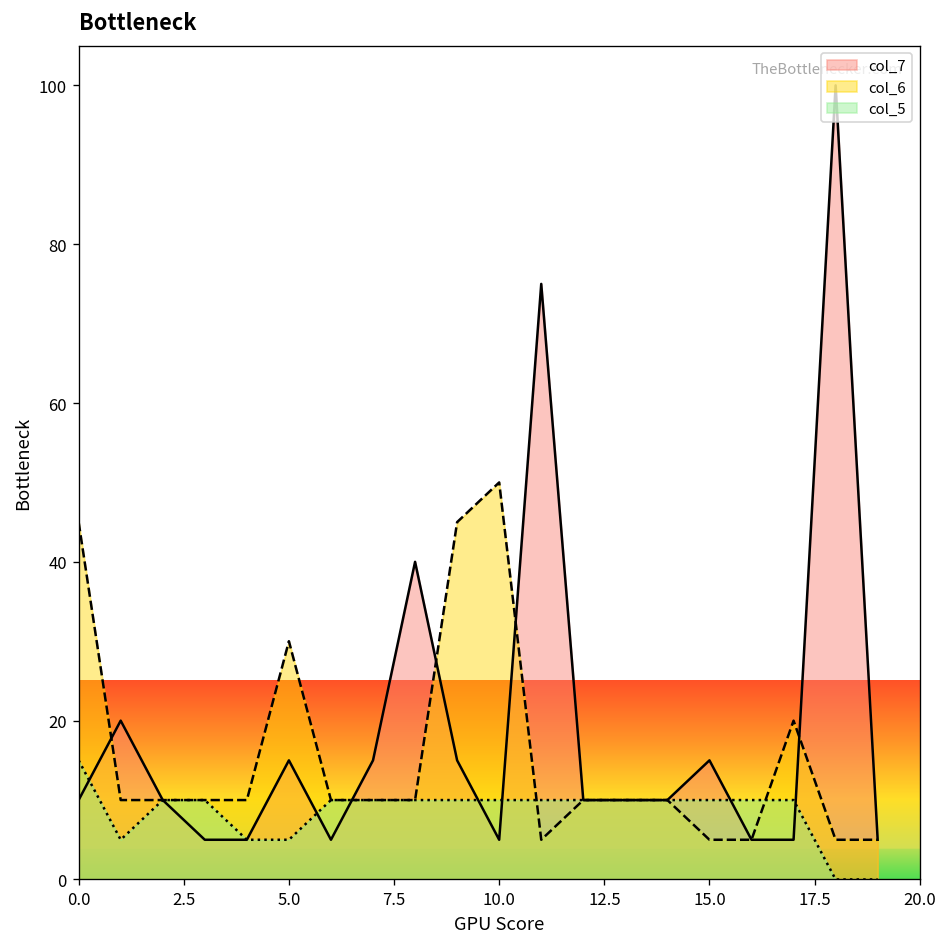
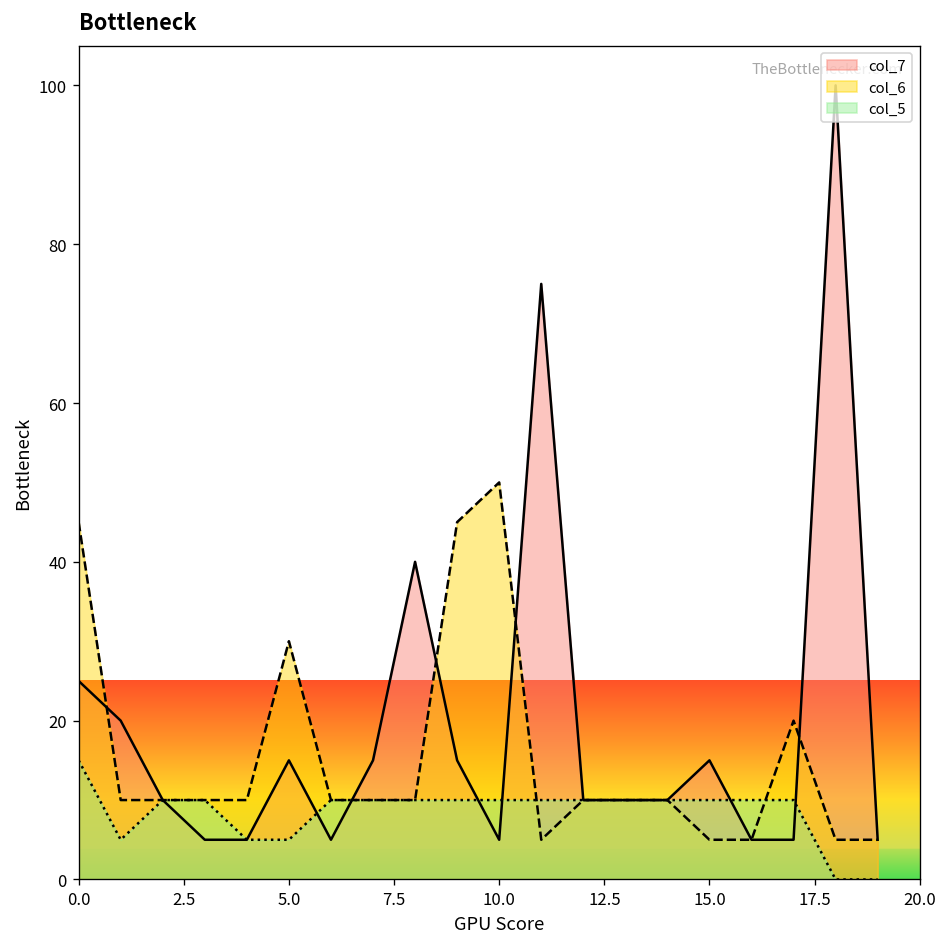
col_7, 0.0: 10 -> 25
